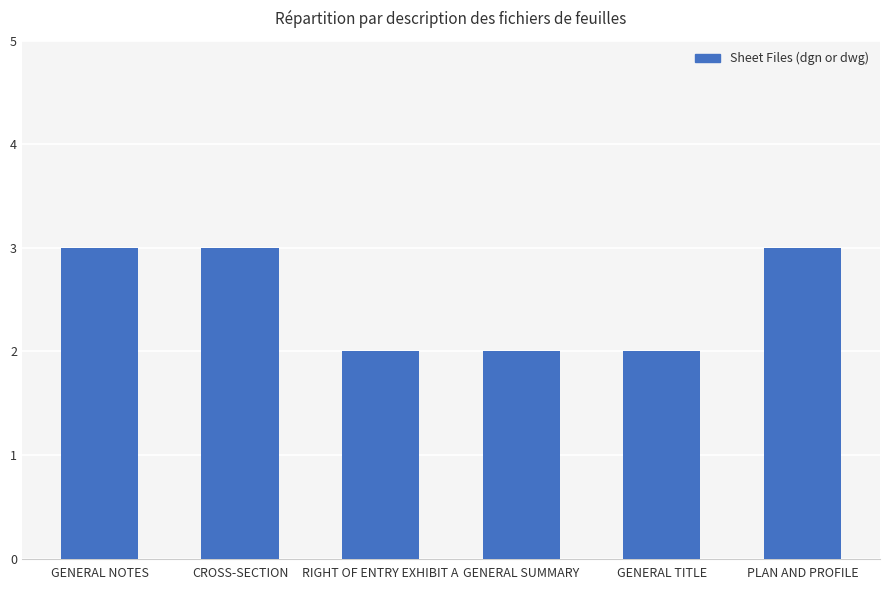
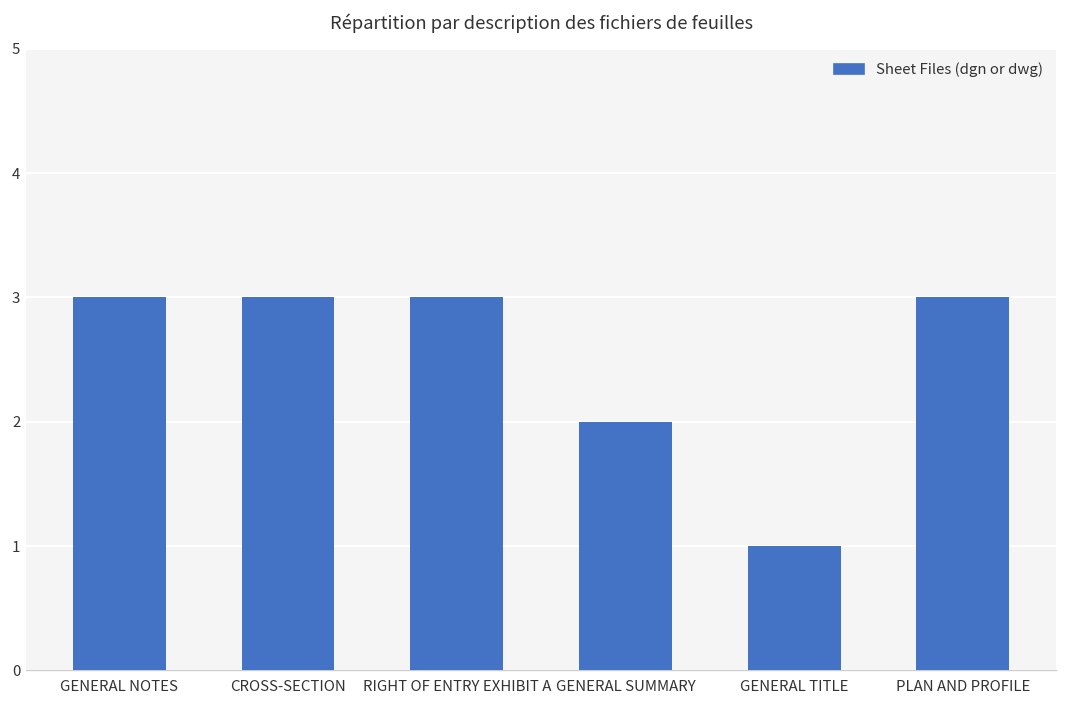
RIGHT OF ENTRY EXHIBIT A: 2 -> 3
GENERAL TITLE: 2 -> 1
